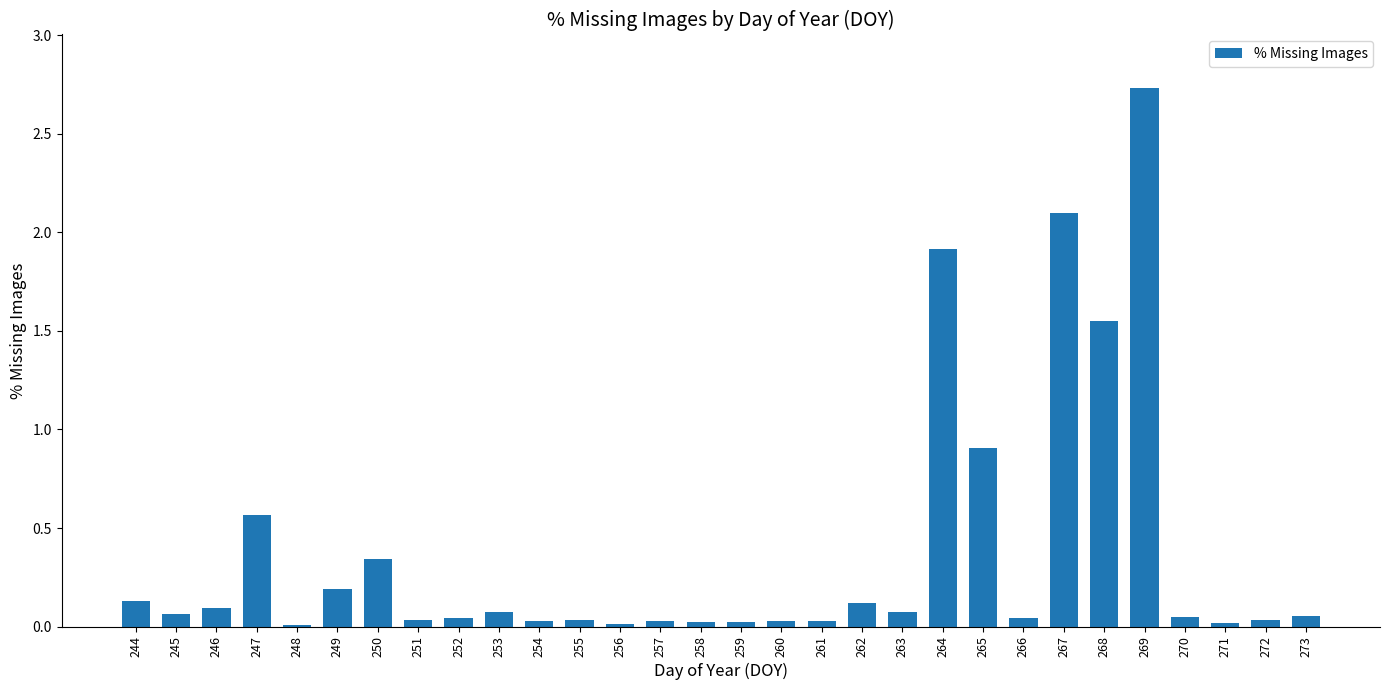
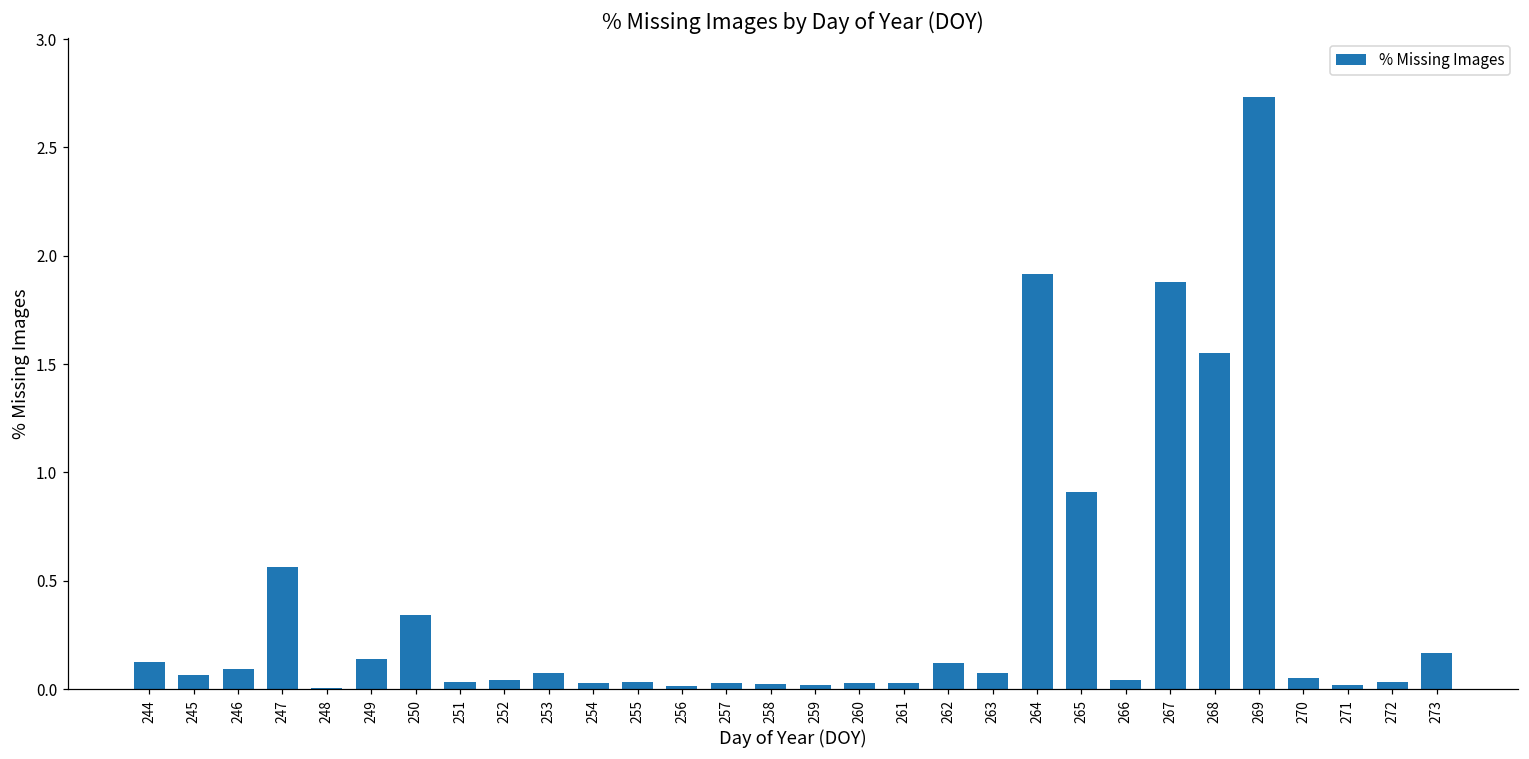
249: 0.19 -> 0.14
267: 2.10 -> 1.88
273: 0.05 -> 0.17
